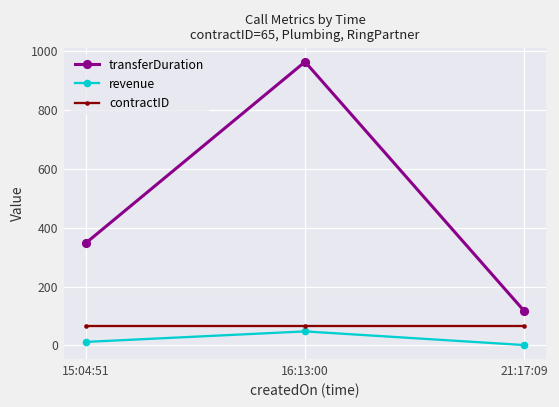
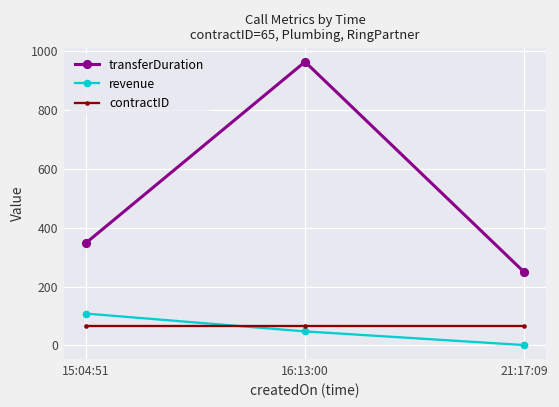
revenue, 15:04:51: 10 -> 110
transferDuration, 21:17:09: 120 -> 250
